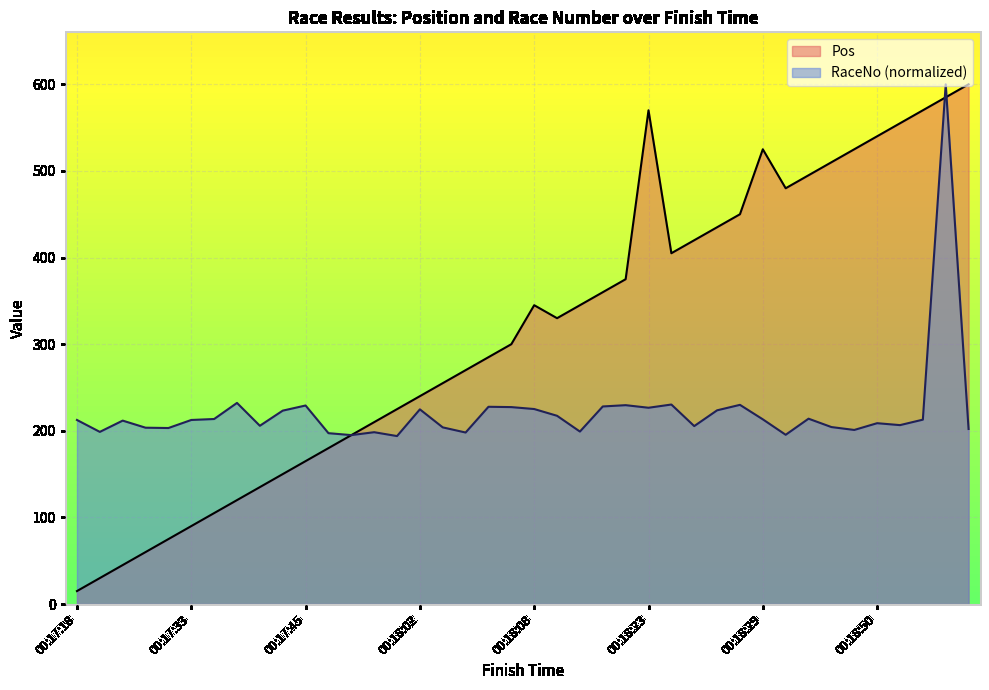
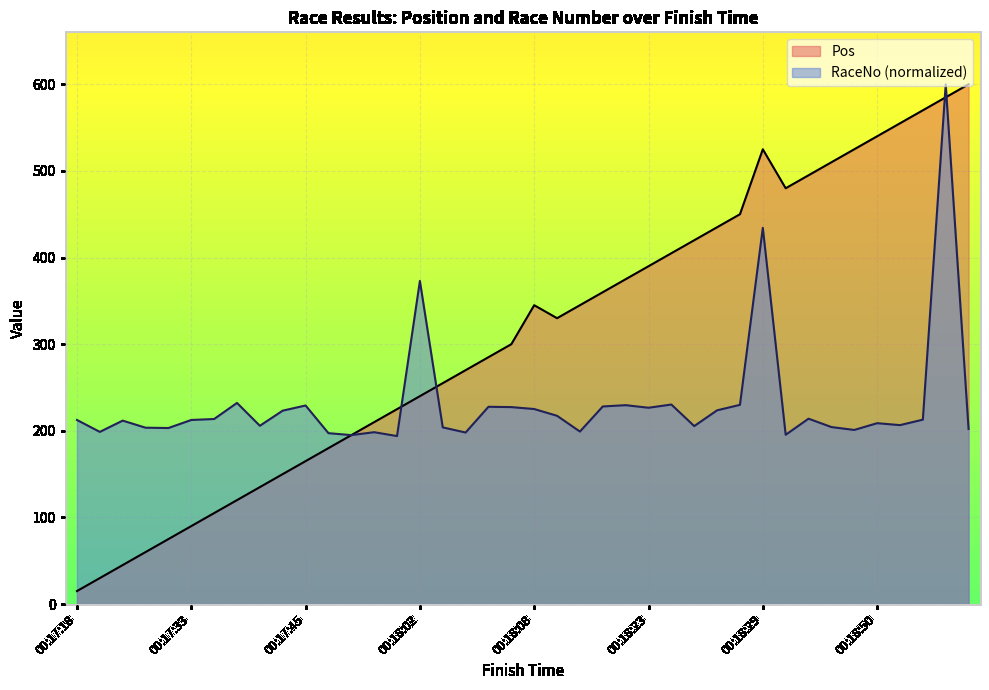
RaceNo (normalized), 00:18:02: 220 -> 370
Pos, 00:18:23: 570 -> 390
RaceNo (normalized), 00:18:29: 210 -> 430
